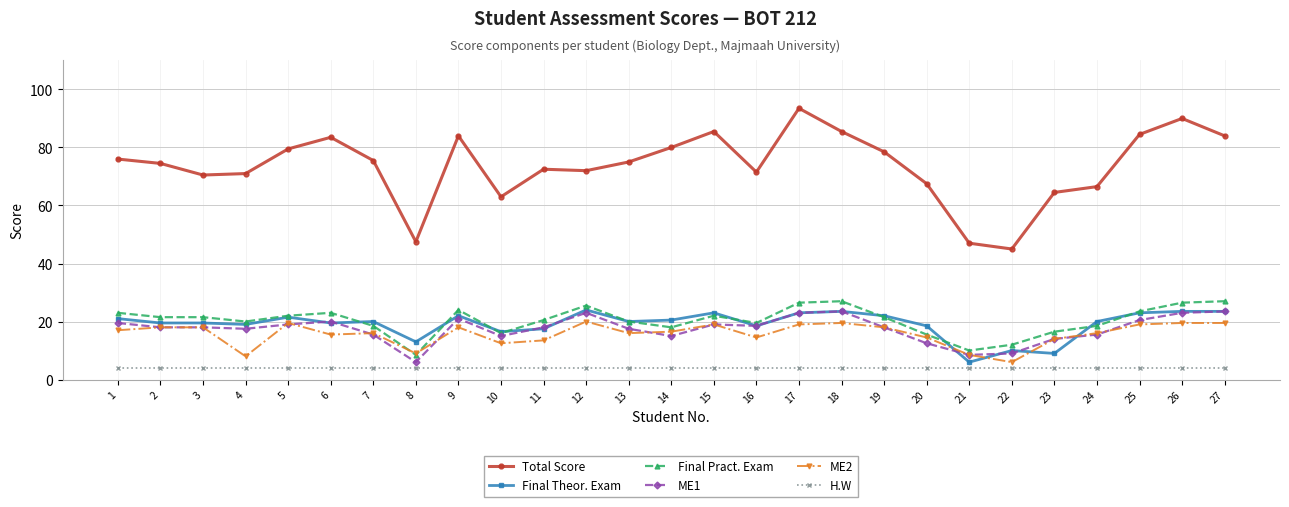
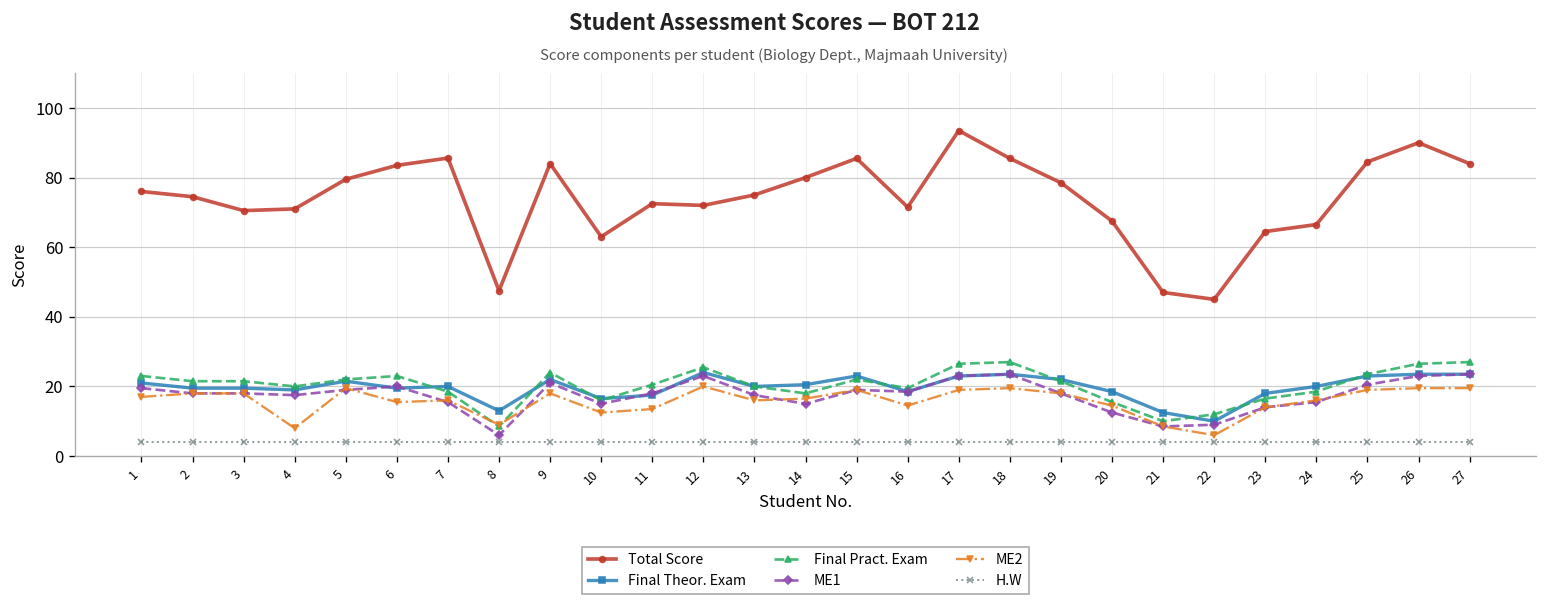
Total Score, 7: 76 -> 86
Final Theor. Exam, 21: 6 -> 13
Final Theor. Exam, 23: 9 -> 18
